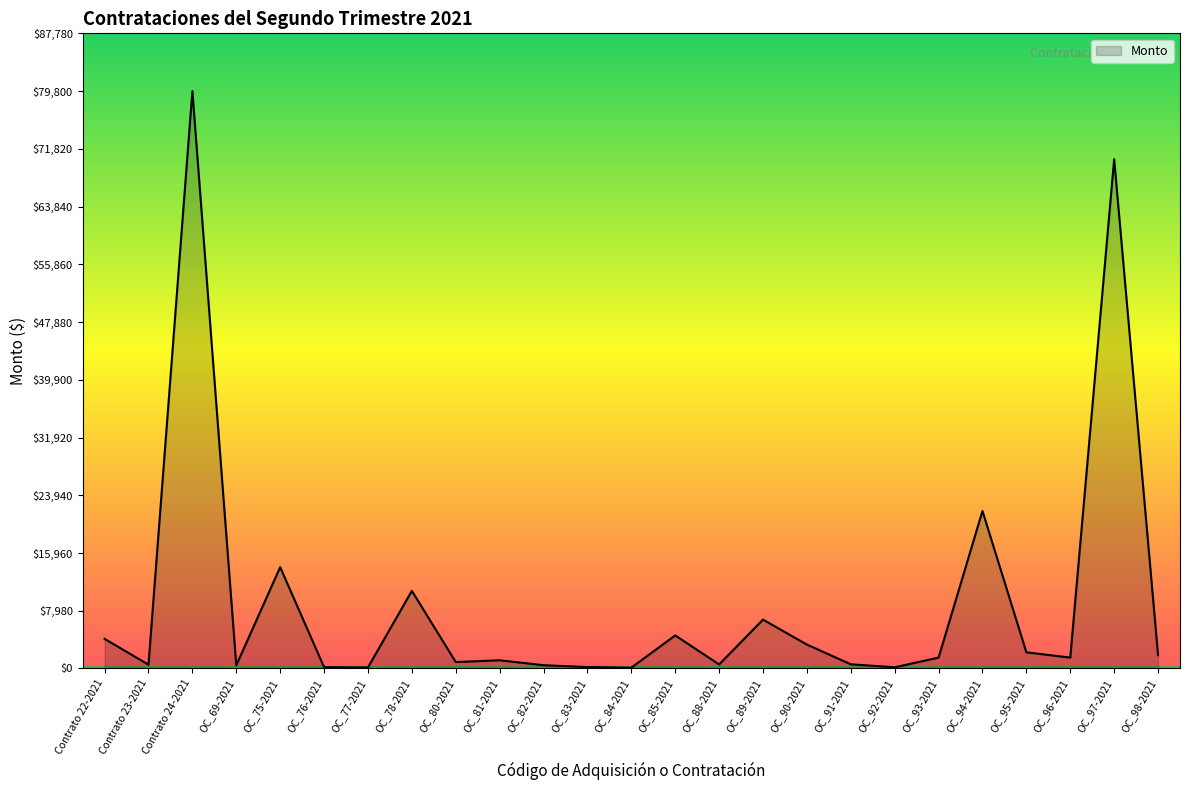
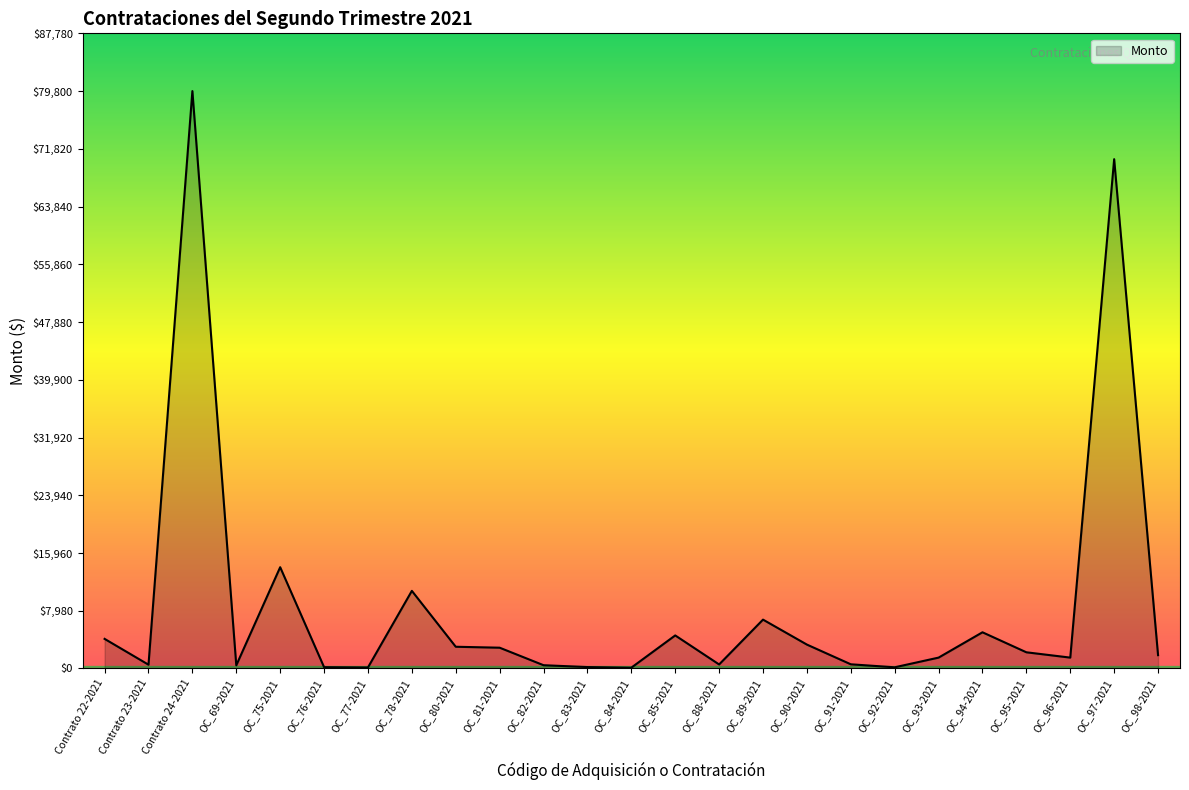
OC_80-2021: $1,000 -> $3,000
OC_81-2021: $1,000 -> $3,000
OC_94-2021: $22,000 -> $5,000
